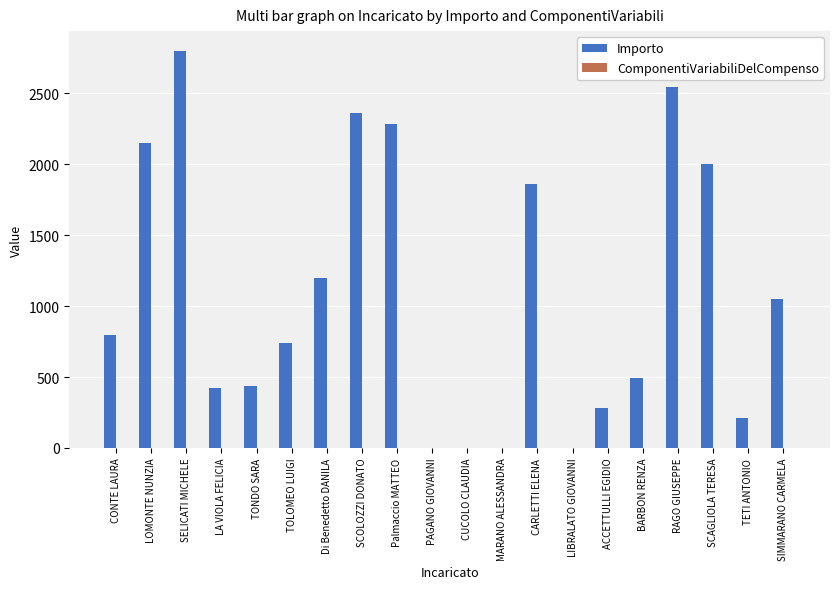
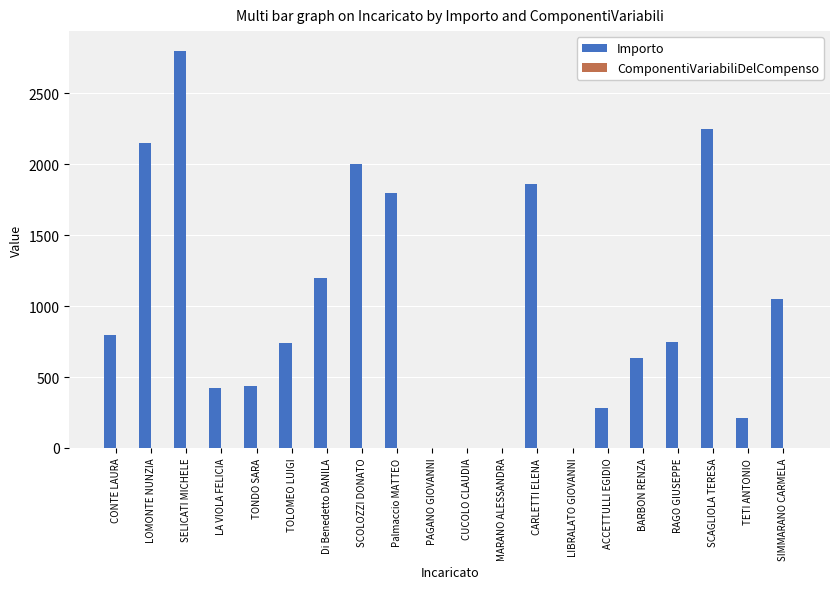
Importo, SCOLOZZI DONATO: 2370 -> 2000
Importo, Palmaccio MATTEO: 2290 -> 1800
Importo, BARBON RENZA: 500 -> 630
Importo, RAGO GIUSEPPE: 2540 -> 750
Importo, SCAGLIOLA TERESA: 2000 -> 2250
